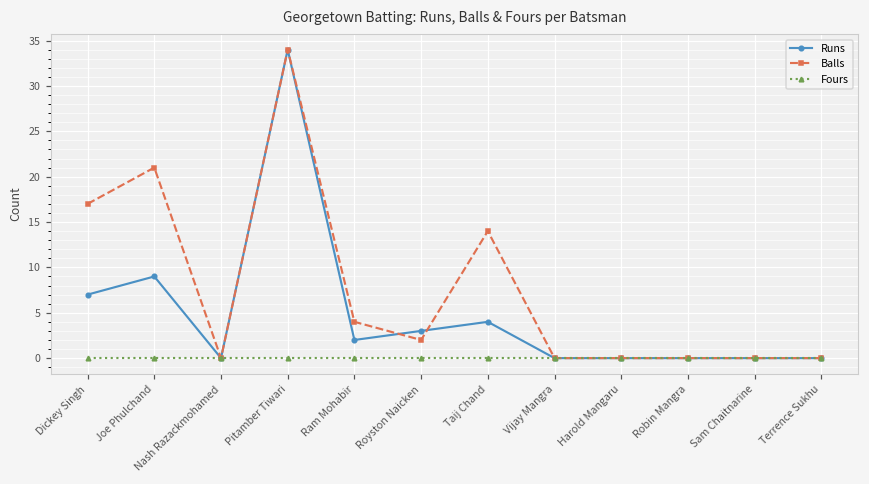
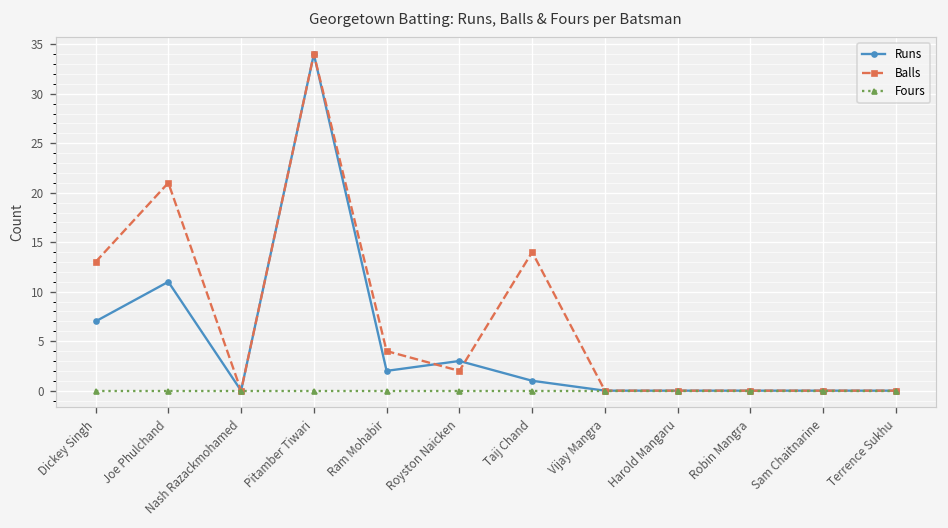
Balls, Dickey Singh: 17 -> 13
Runs, Joe Phulchand: 9 -> 11
Runs, Taij Chand: 4 -> 1
